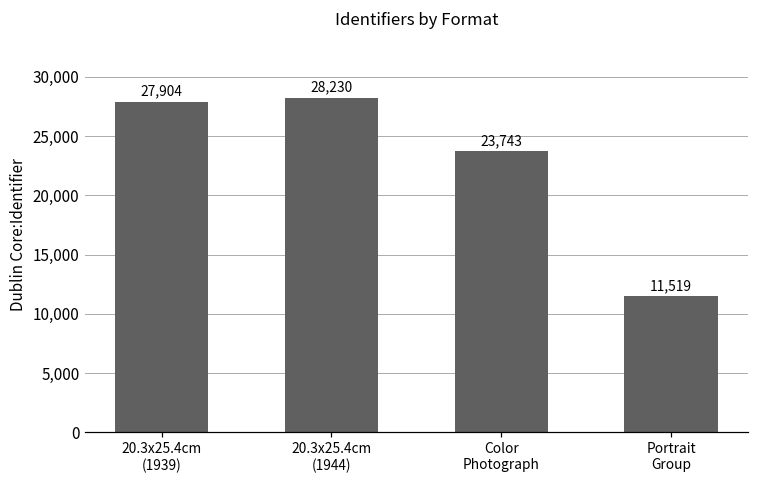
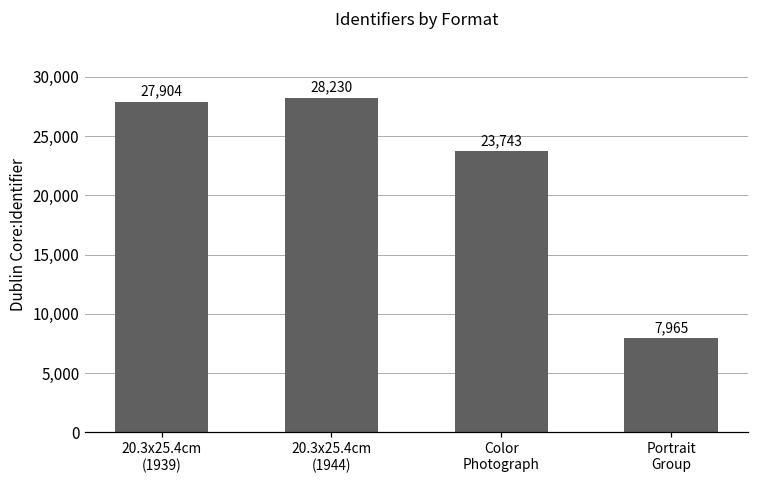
Portrait Group: 11,519 -> 7,965
